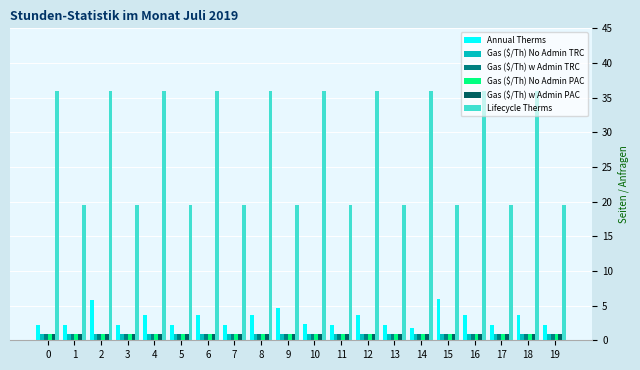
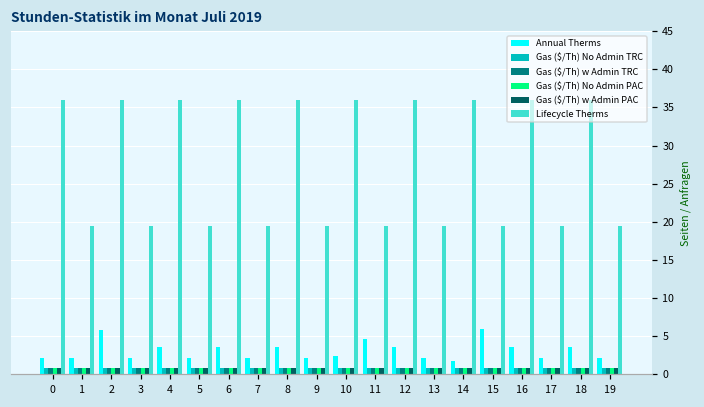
Annual Therms, 9: 5 -> 2
Annual Therms, 11: 2 -> 5
